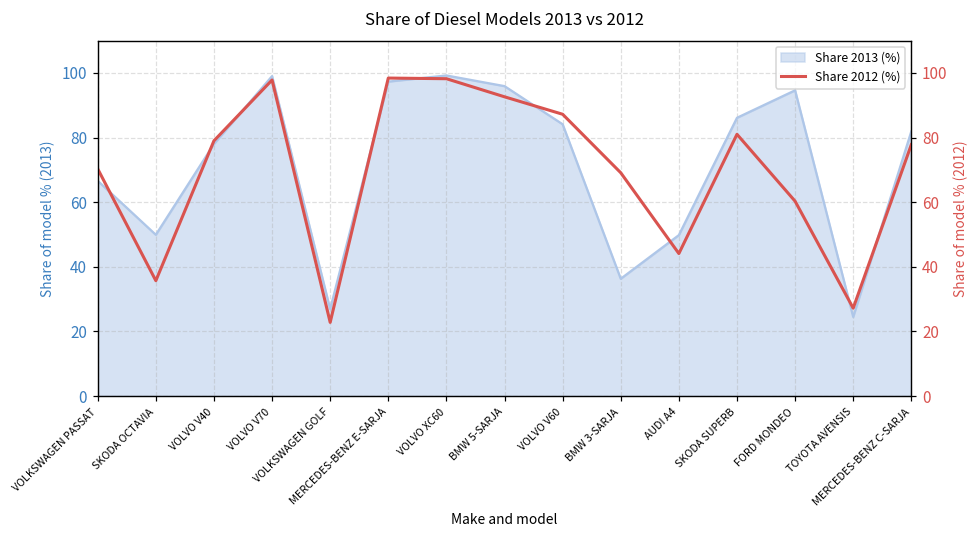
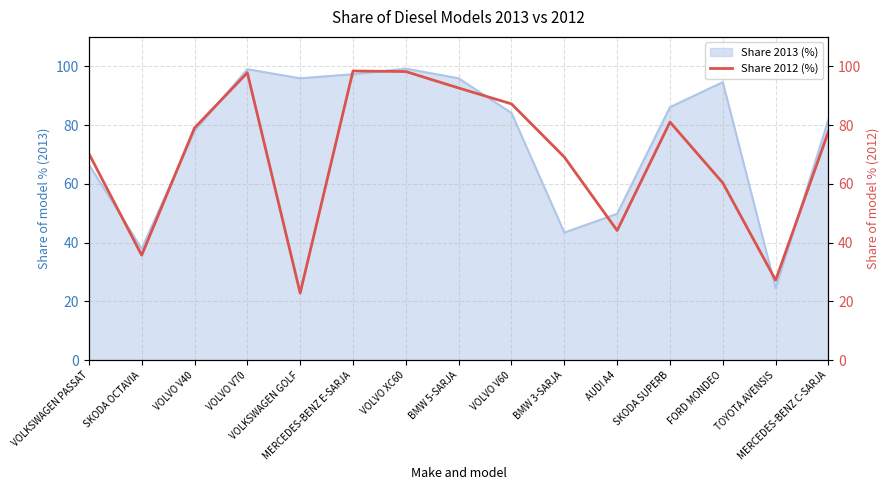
Share 2013 (%), SKODA OCTAVIA: 50 -> 38
Share 2013 (%), VOLKSWAGEN GOLF: 27 -> 96
Share 2013 (%), BMW 3-SARJA: 36 -> 43
